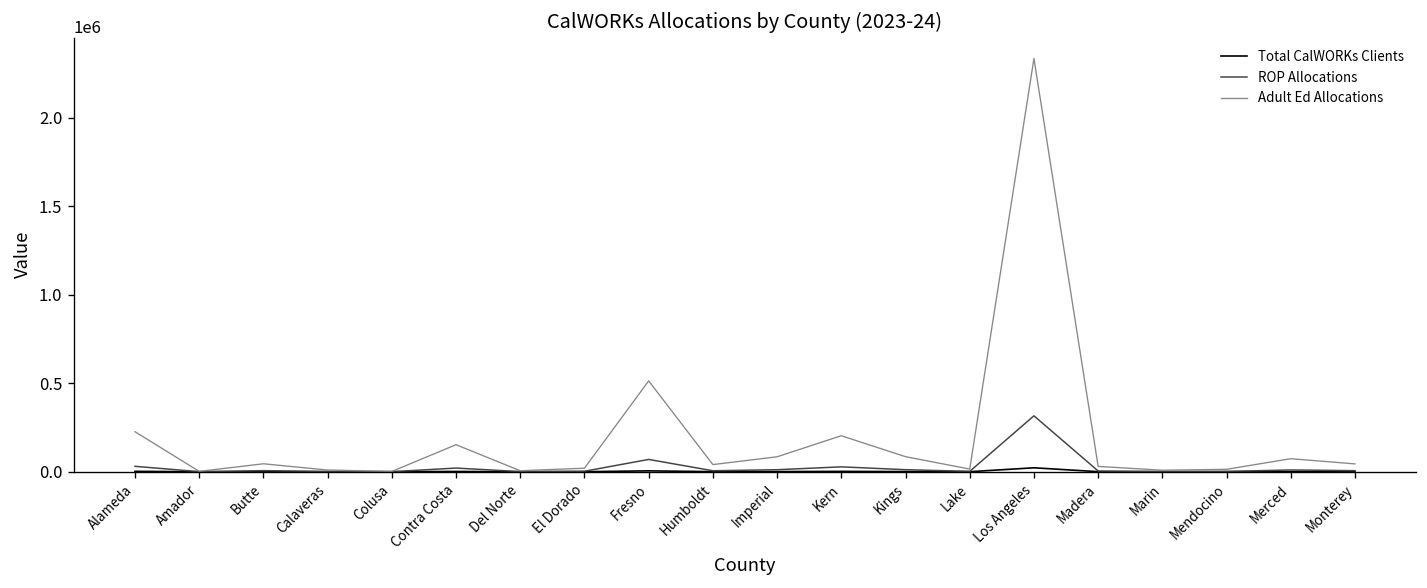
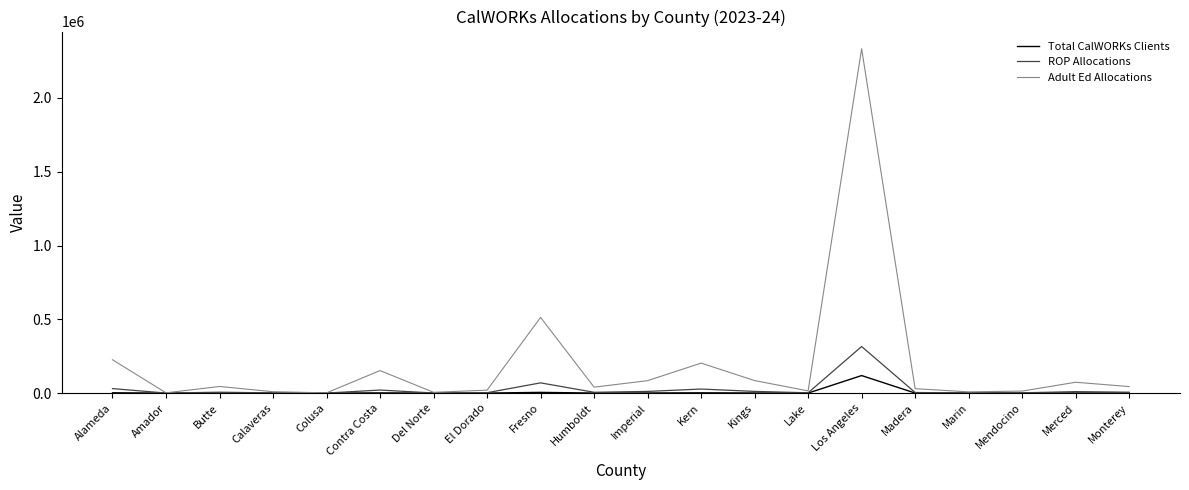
Total CalWORKs Clients, Los Angeles: 20000 -> 120000
